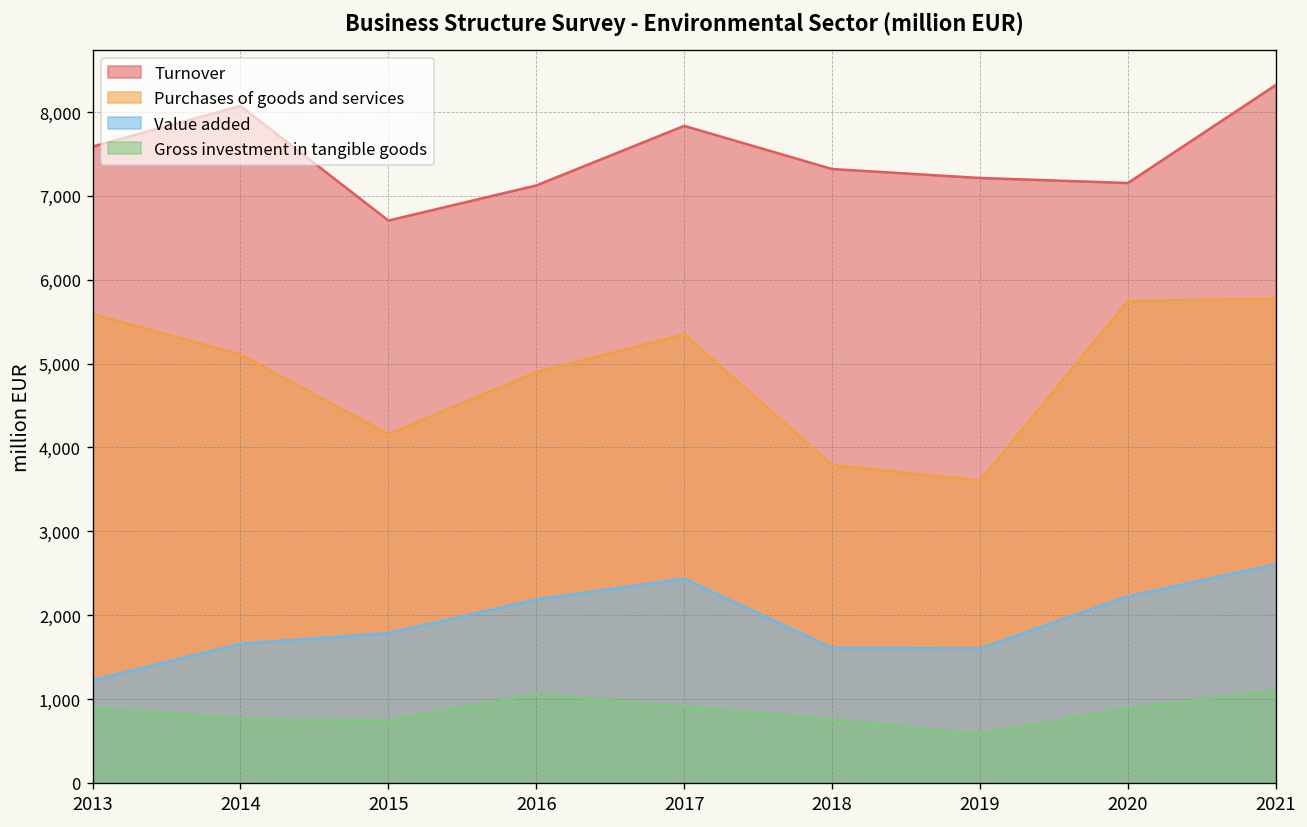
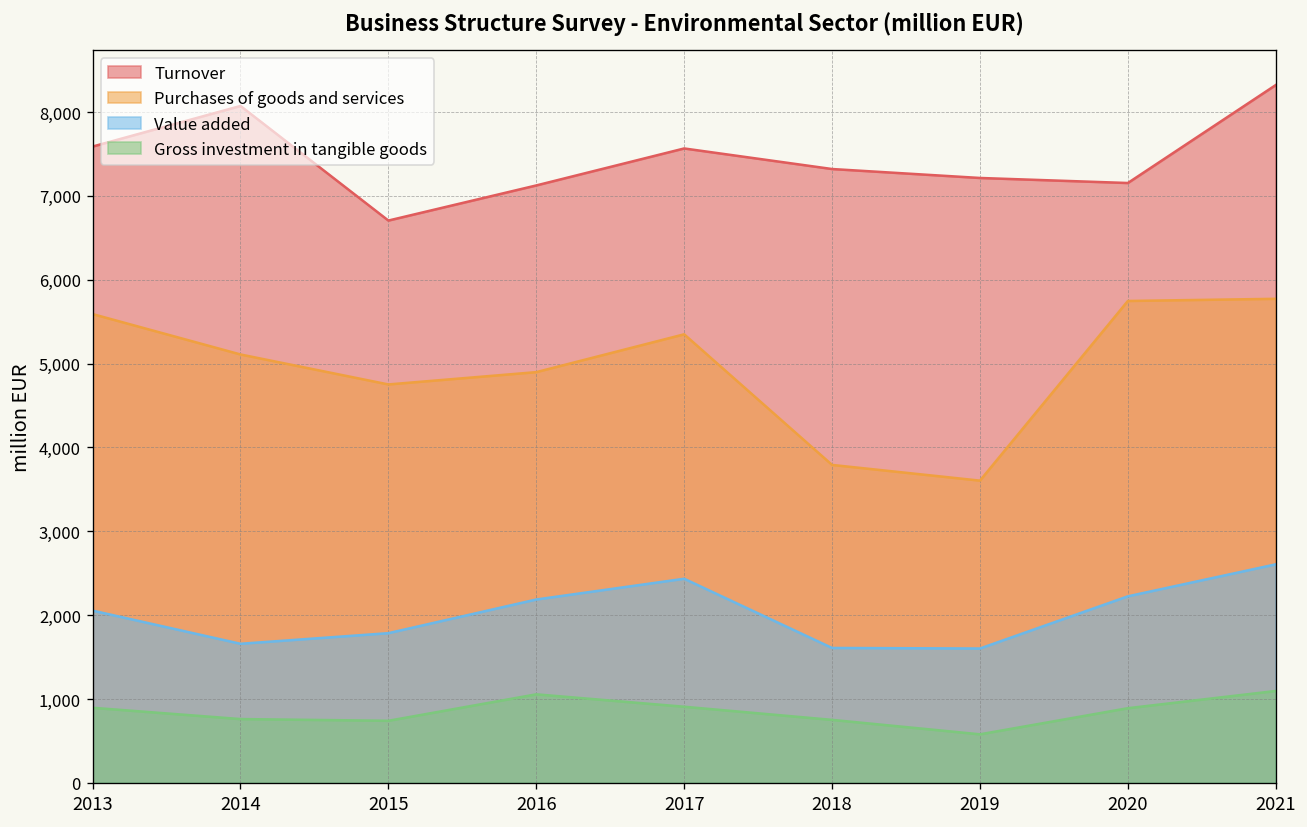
Value added, 2013: 1,200 -> 2,100
Purchases of goods and services, 2015: 4,200 -> 4,800
Turnover, 2017: 7,800 -> 7,600
